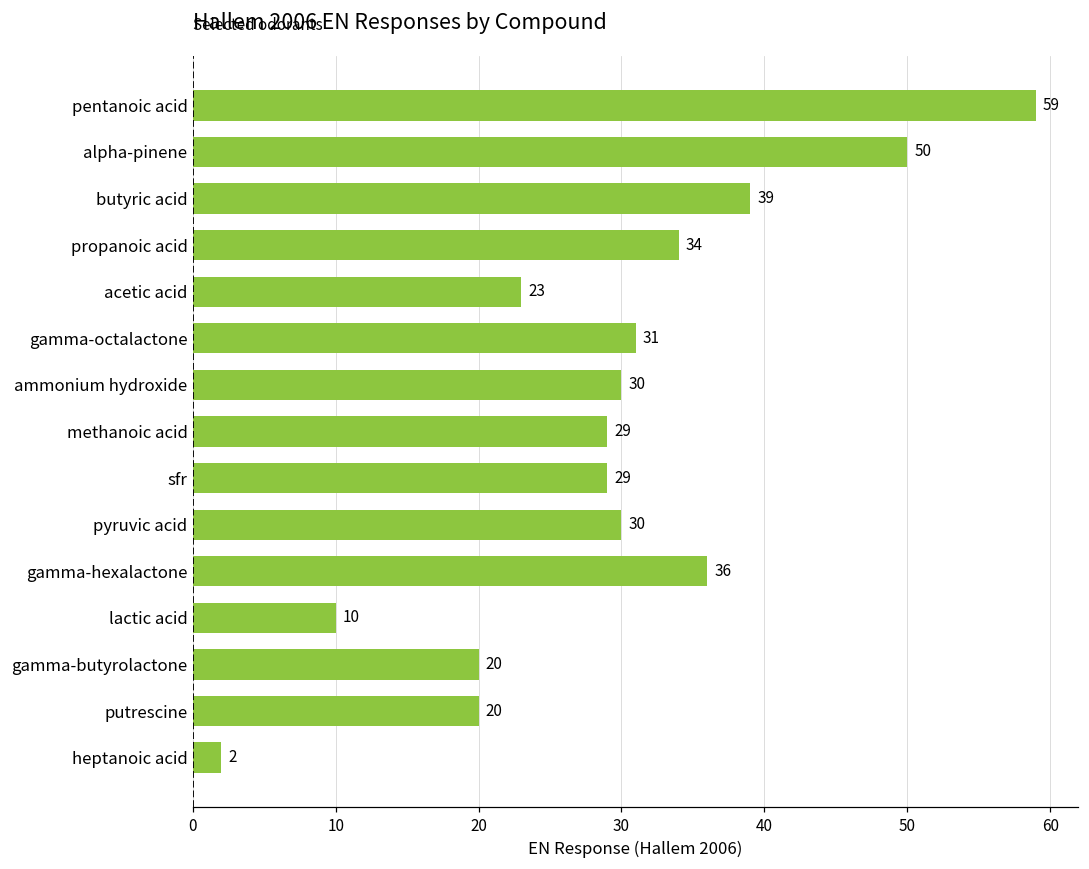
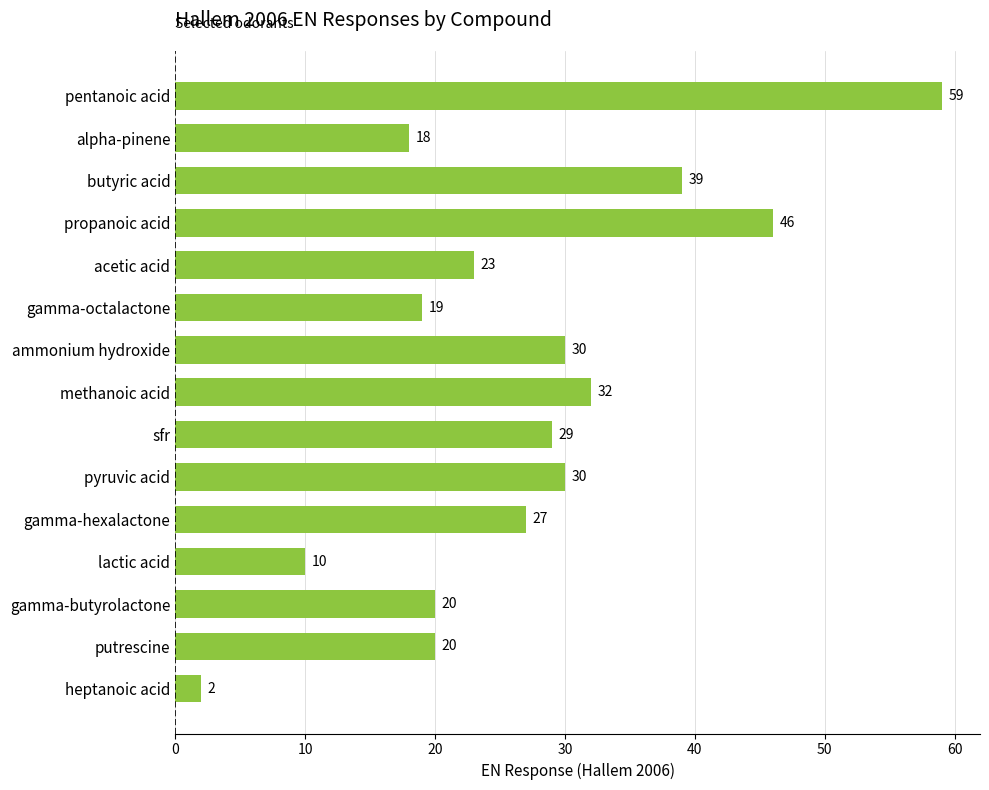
alpha-pinene: 50 -> 18
propanoic acid: 34 -> 46
gamma-octalactone: 31 -> 19
methanoic acid: 29 -> 32
gamma-hexalactone: 36 -> 27
